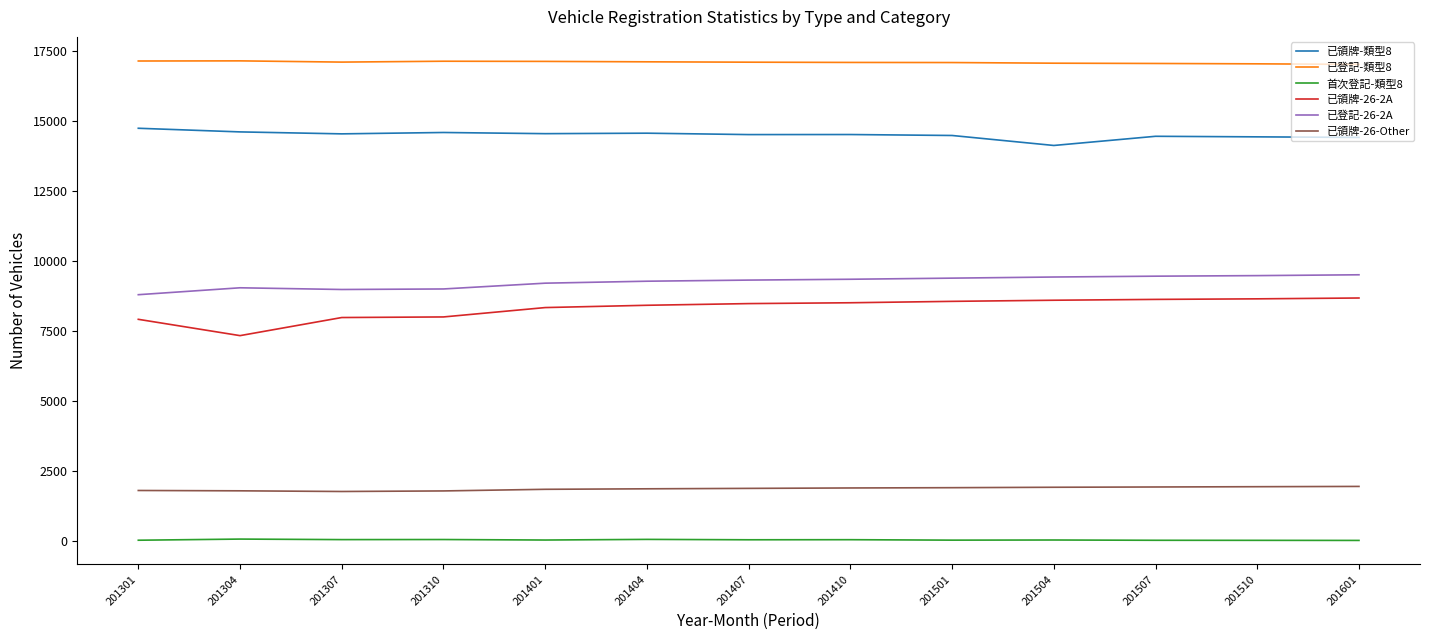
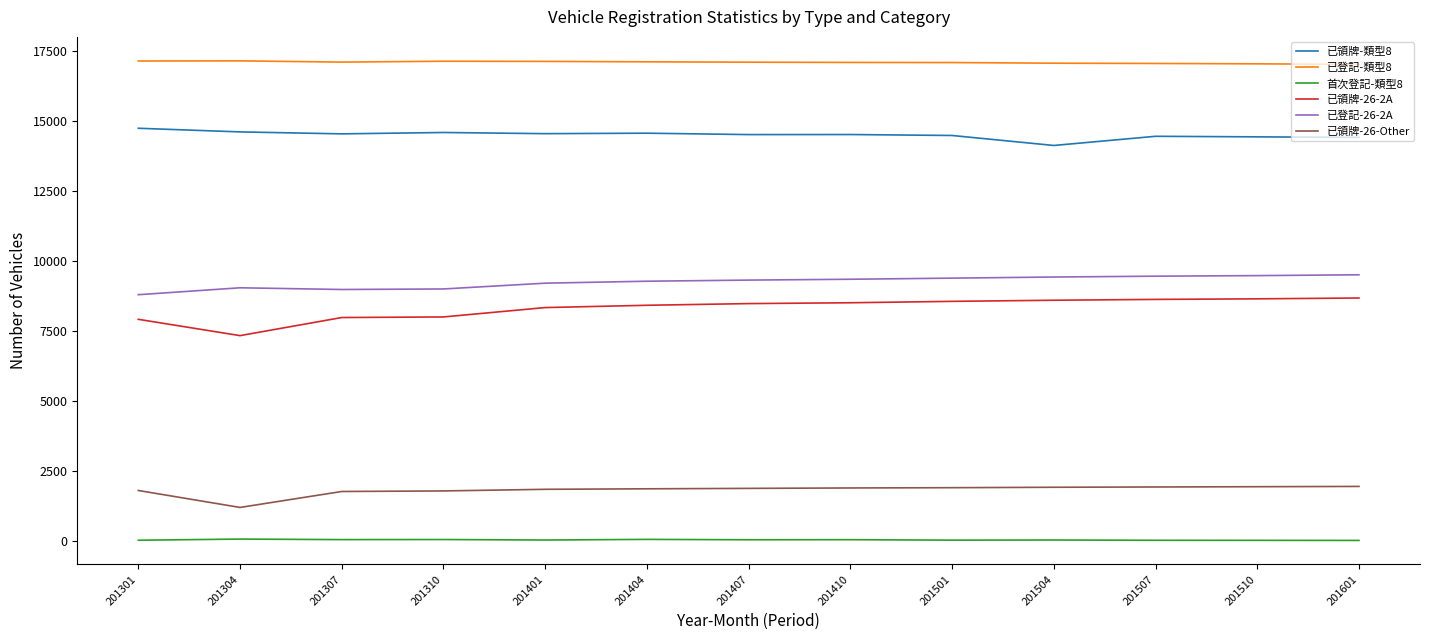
已領牌-26-Other, 201304: 1800 -> 1200
